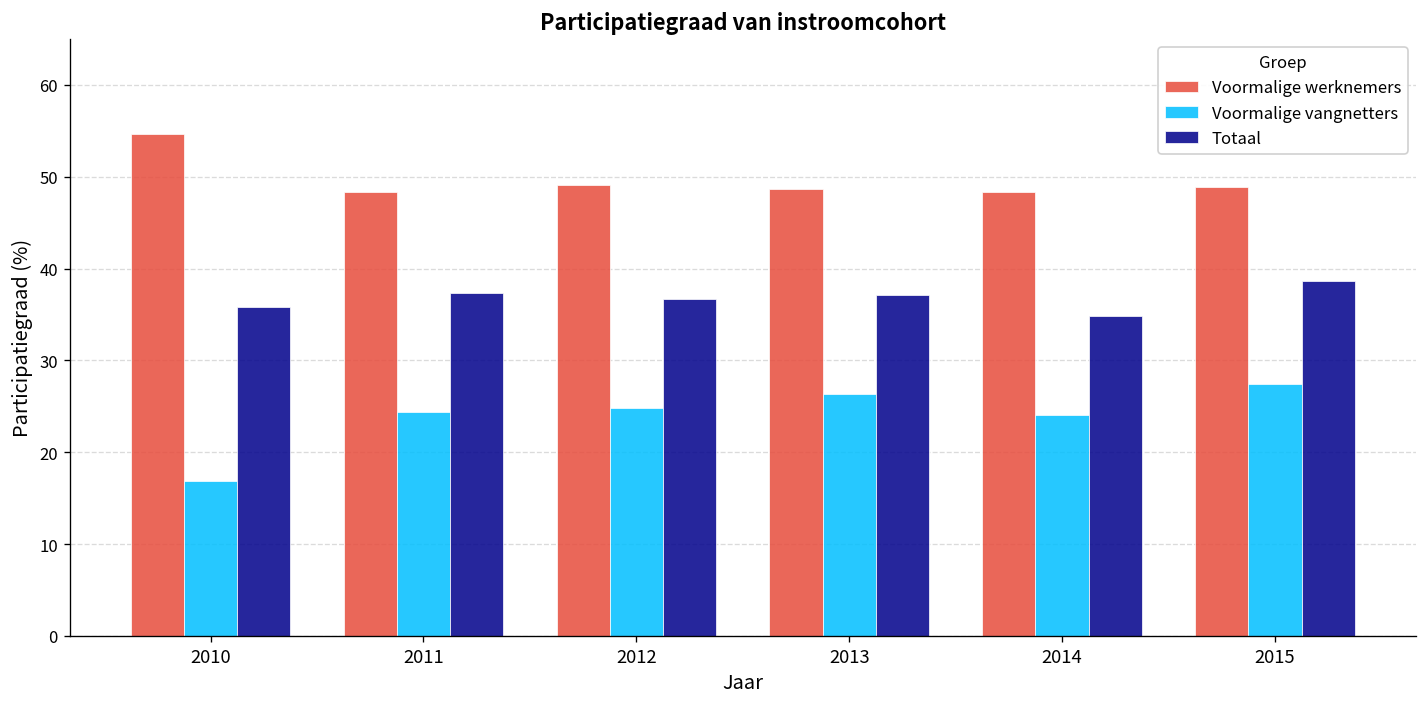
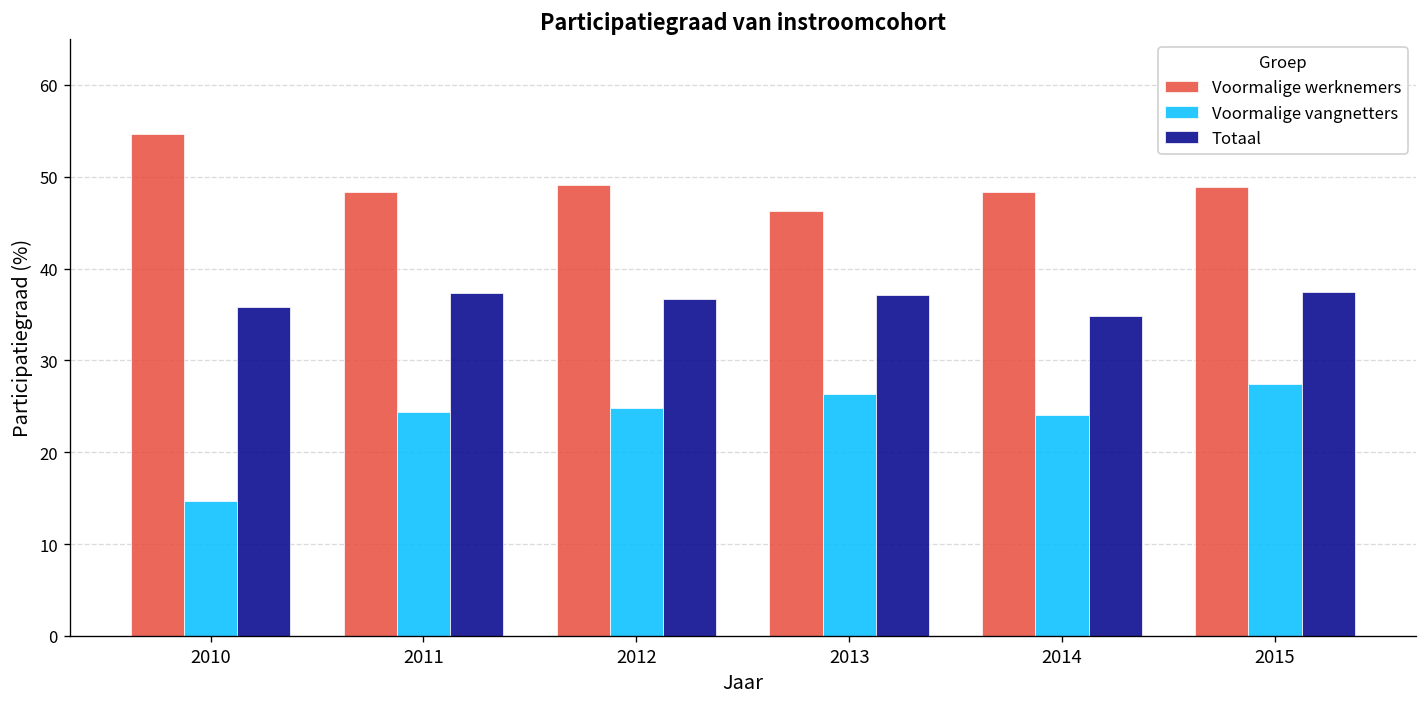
Voormalige vangnetters, 2010: 17 -> 15
Voormalige werknemers, 2013: 49 -> 46
Totaal, 2015: 39 -> 38
